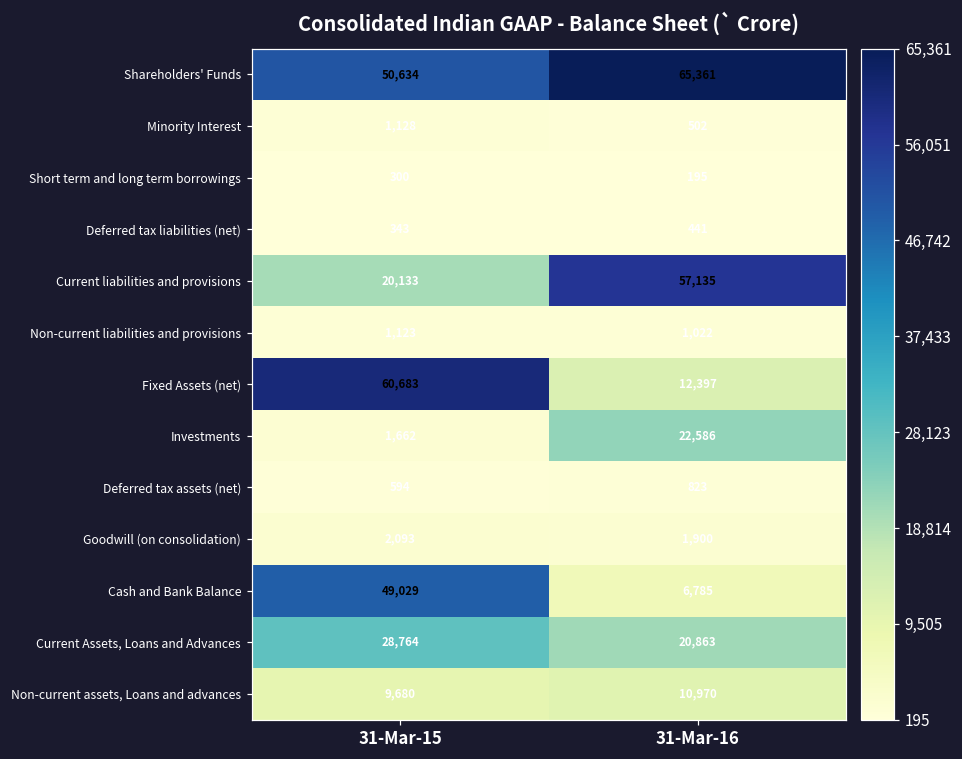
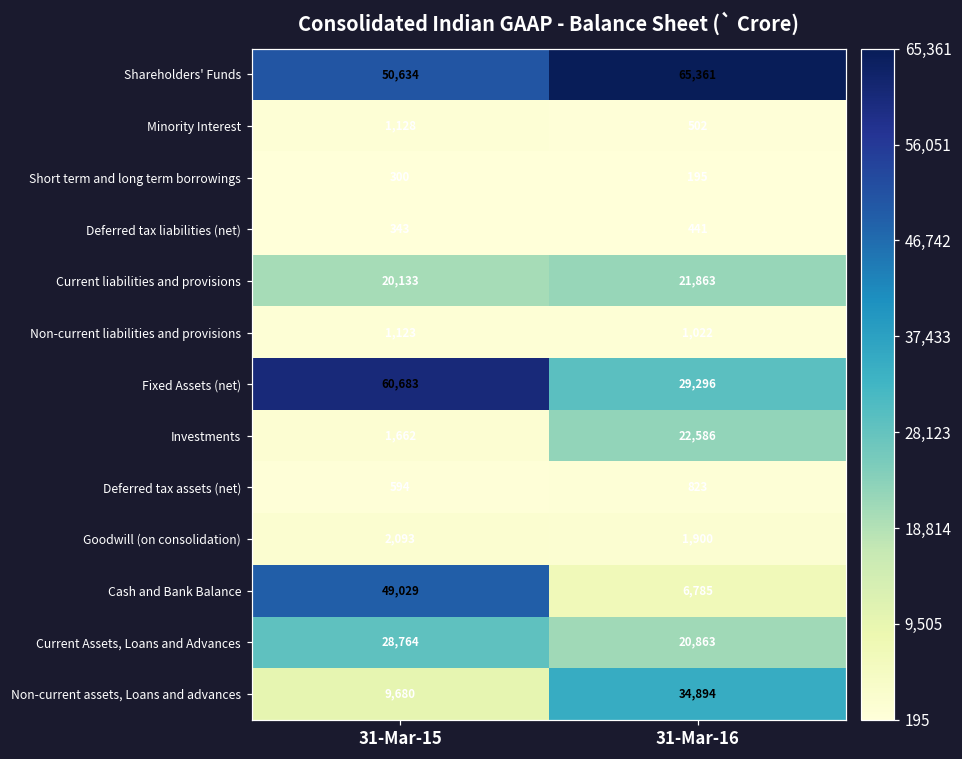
Current liabilities and provisions, 31-Mar-16: 57,135 -> 21,863
Fixed Assets (net), 31-Mar-16: 12,397 -> 29,296
Non-current assets, Loans and advances, 31-Mar-16: 10,970 -> 34,894
